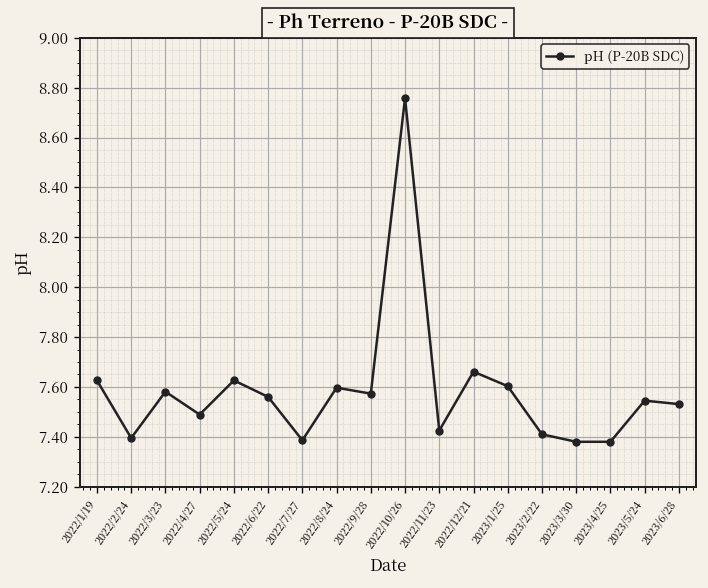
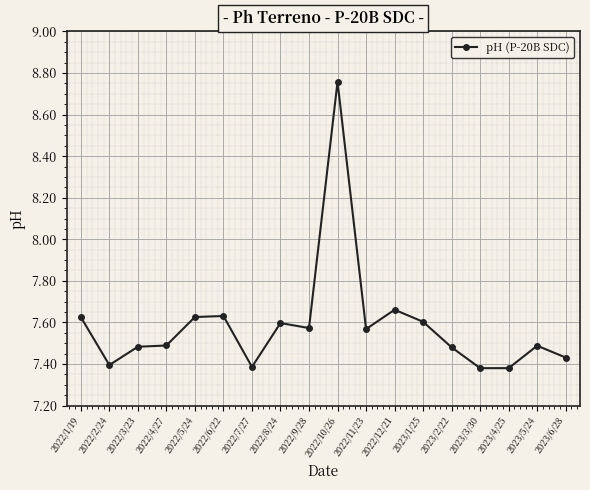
2022/3/23: 7.58 -> 7.48
2022/6/22: 7.56 -> 7.63
2022/11/23: 7.43 -> 7.57
2023/2/22: 7.41 -> 7.48
2023/5/24: 7.55 -> 7.49
2023/6/28: 7.53 -> 7.43
